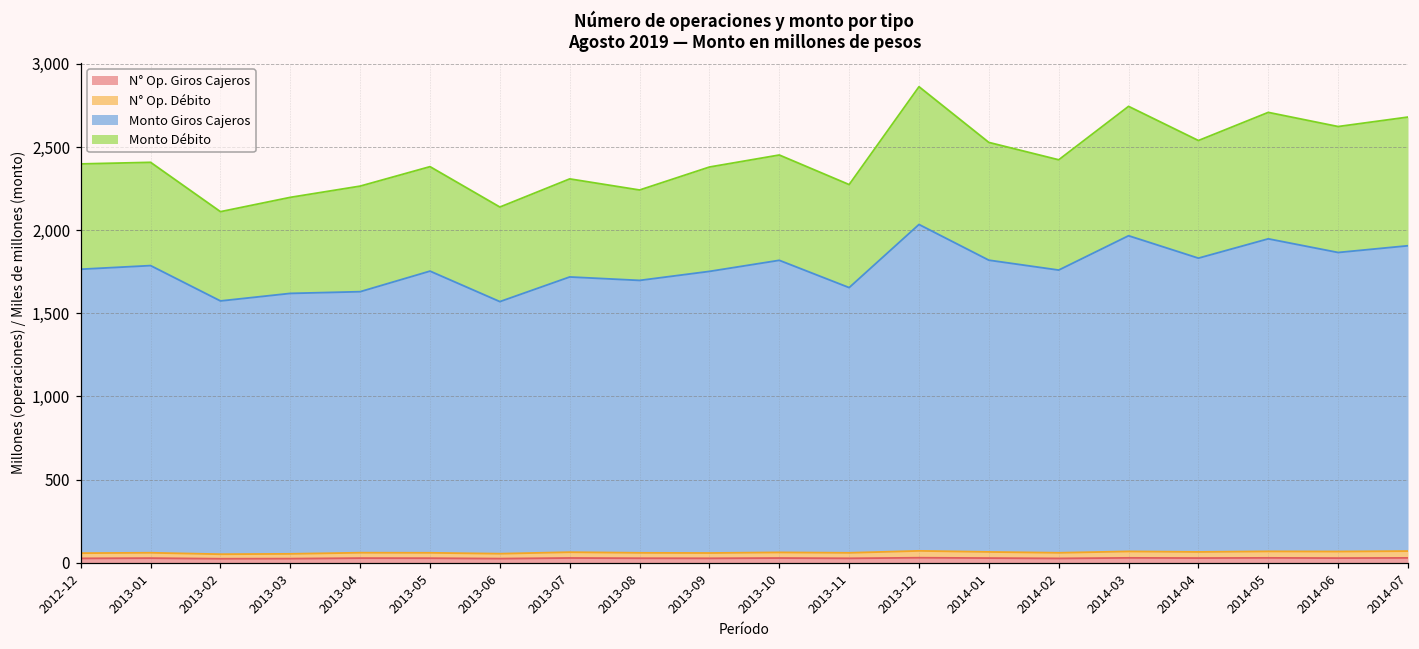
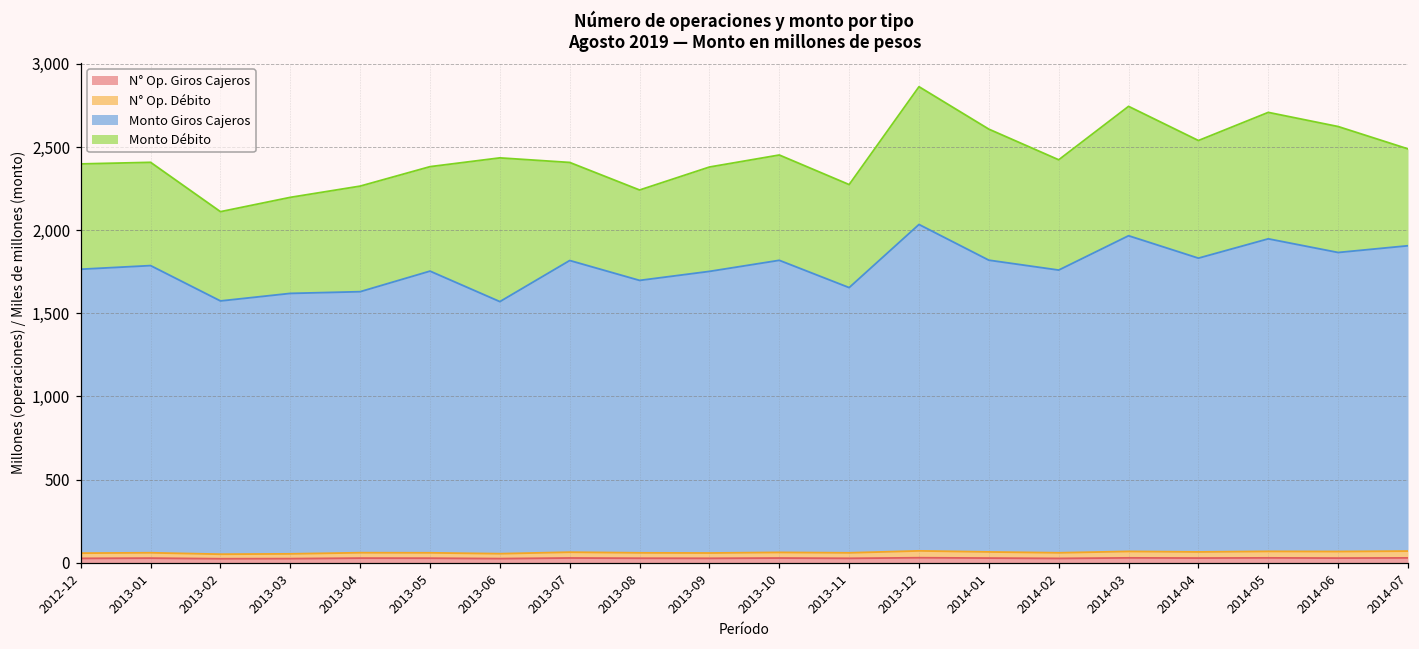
Monto Débito, 2013-06: 570 -> 860
Monto Giros Cajeros, 2013-07: 1,660 -> 1,750
Monto Débito, 2014-01: 710 -> 790
Monto Débito, 2014-07: 770 -> 580
